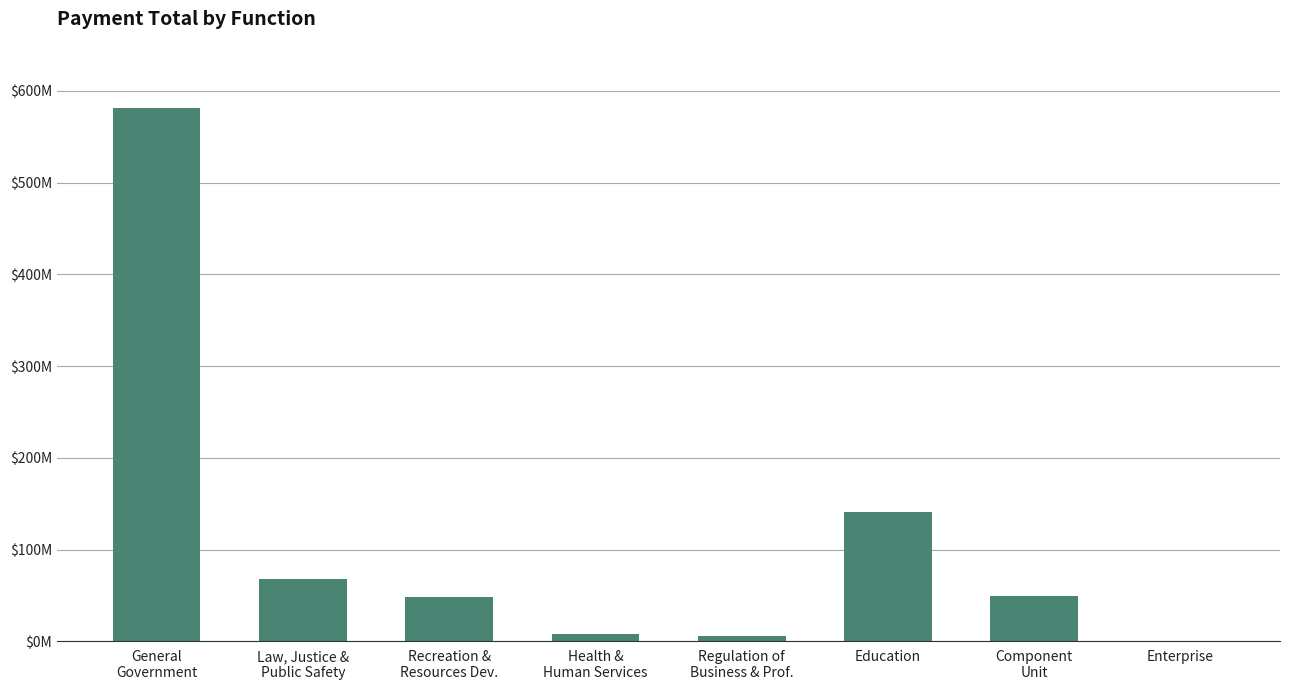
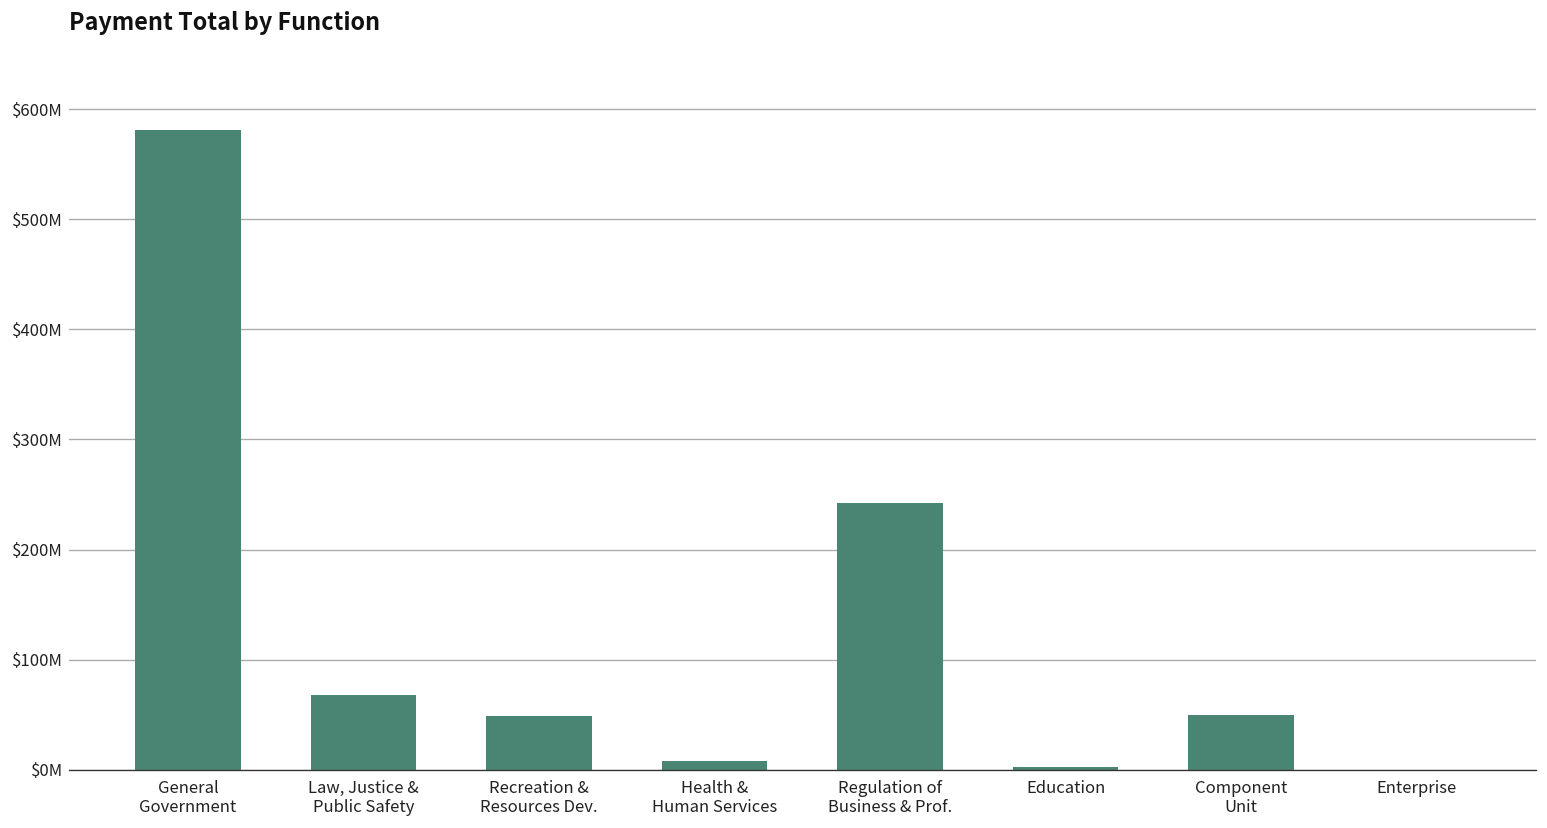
Regulation of Business & Prof.: $10000000 -> $240000000
Education: $140000000 -> $0
